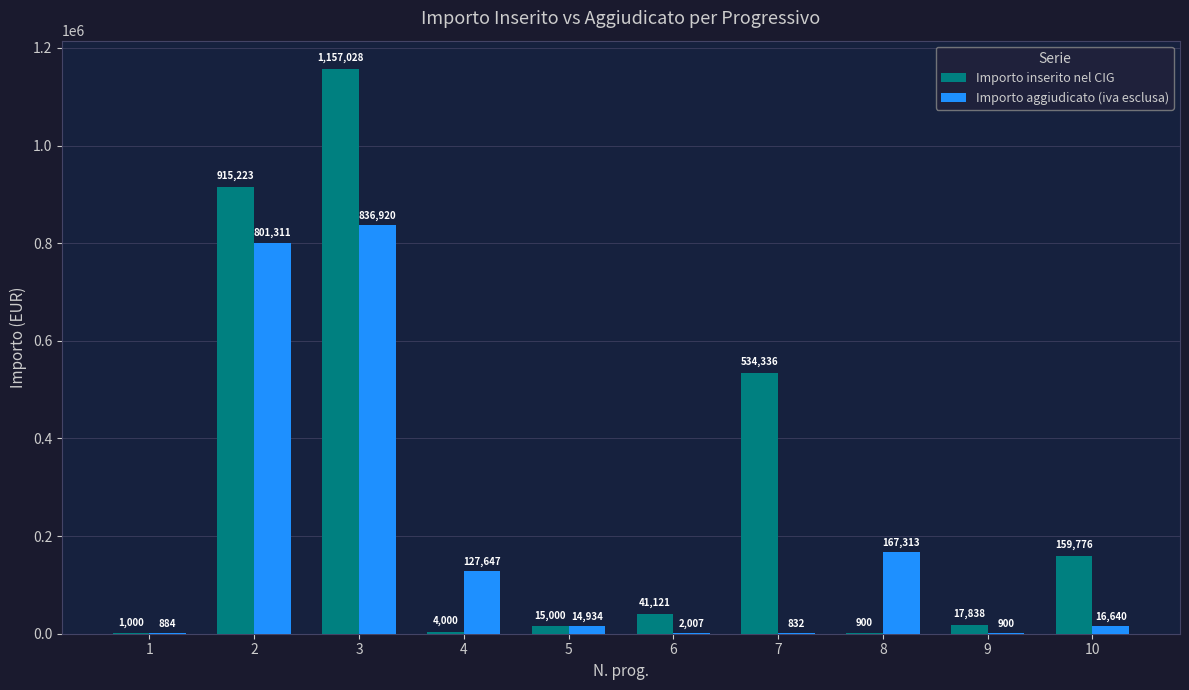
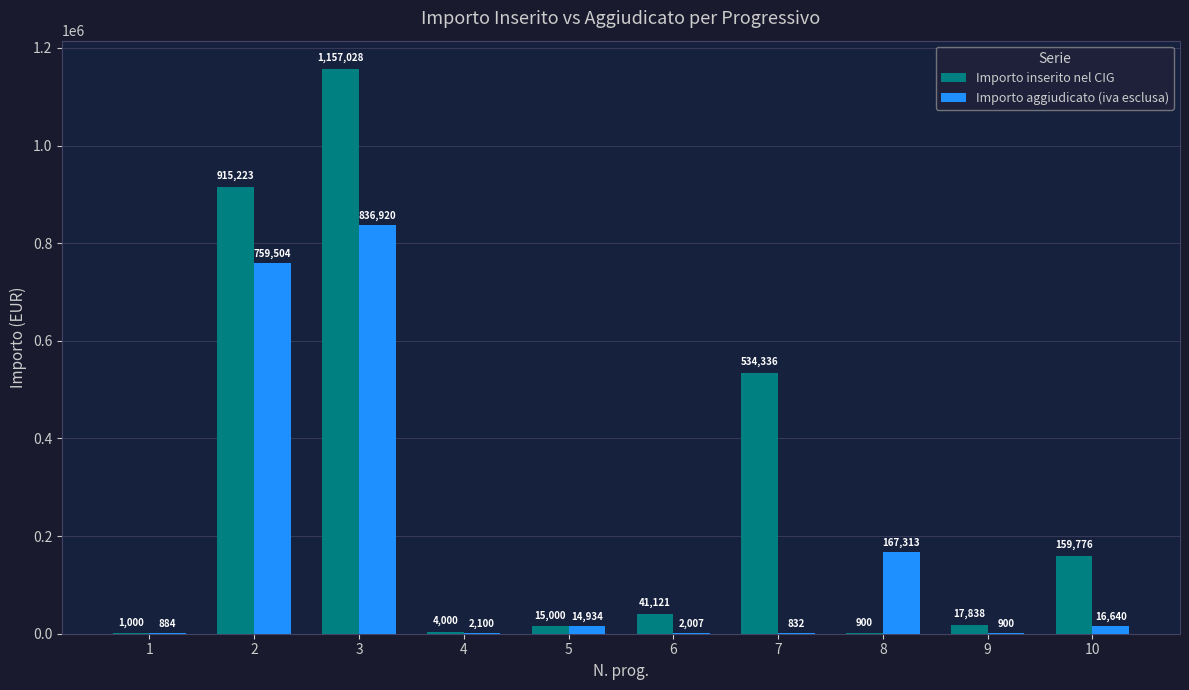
Importo aggiudicato (iva esclusa), 2: 801,311 -> 759,504
Importo aggiudicato (iva esclusa), 4: 127,647 -> 2,100
